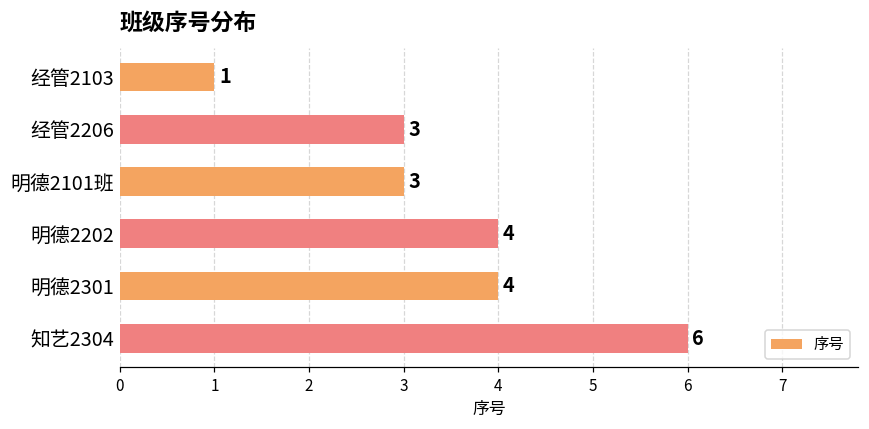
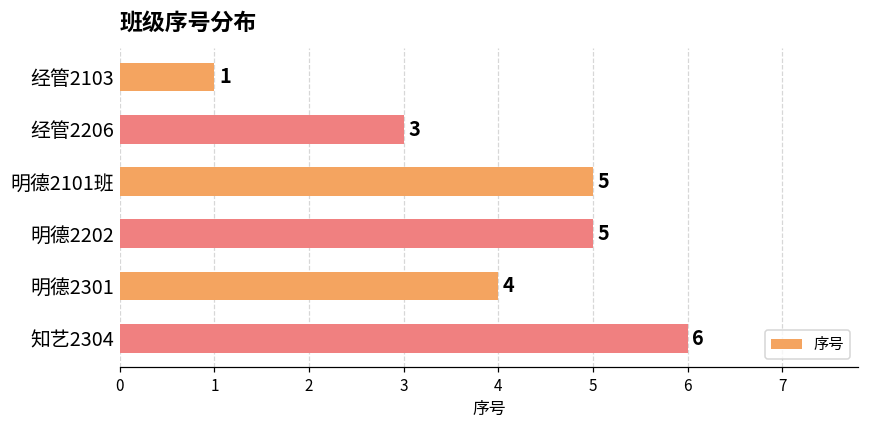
明德2101班: 3 -> 5
明德2202: 4 -> 5
